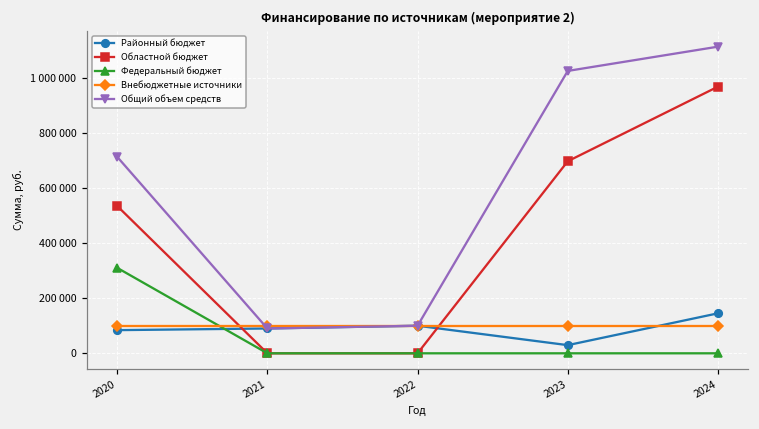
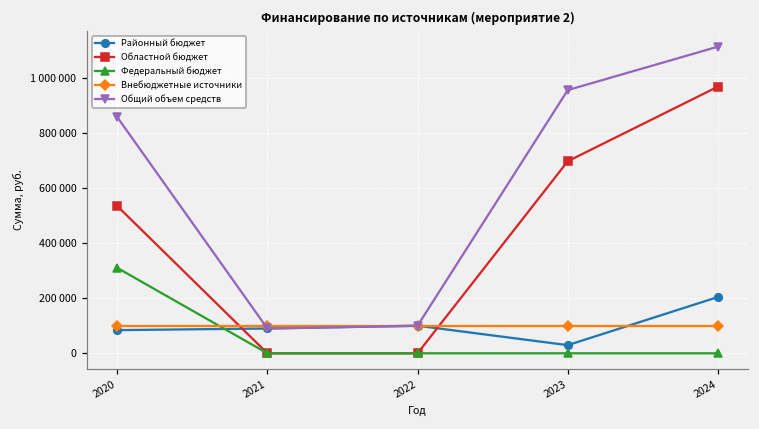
Общий объем средств, 2020: 710000 -> 860000
Общий объем средств, 2023: 1020000 -> 950000
Районный бюджет, 2024: 150000 -> 200000
